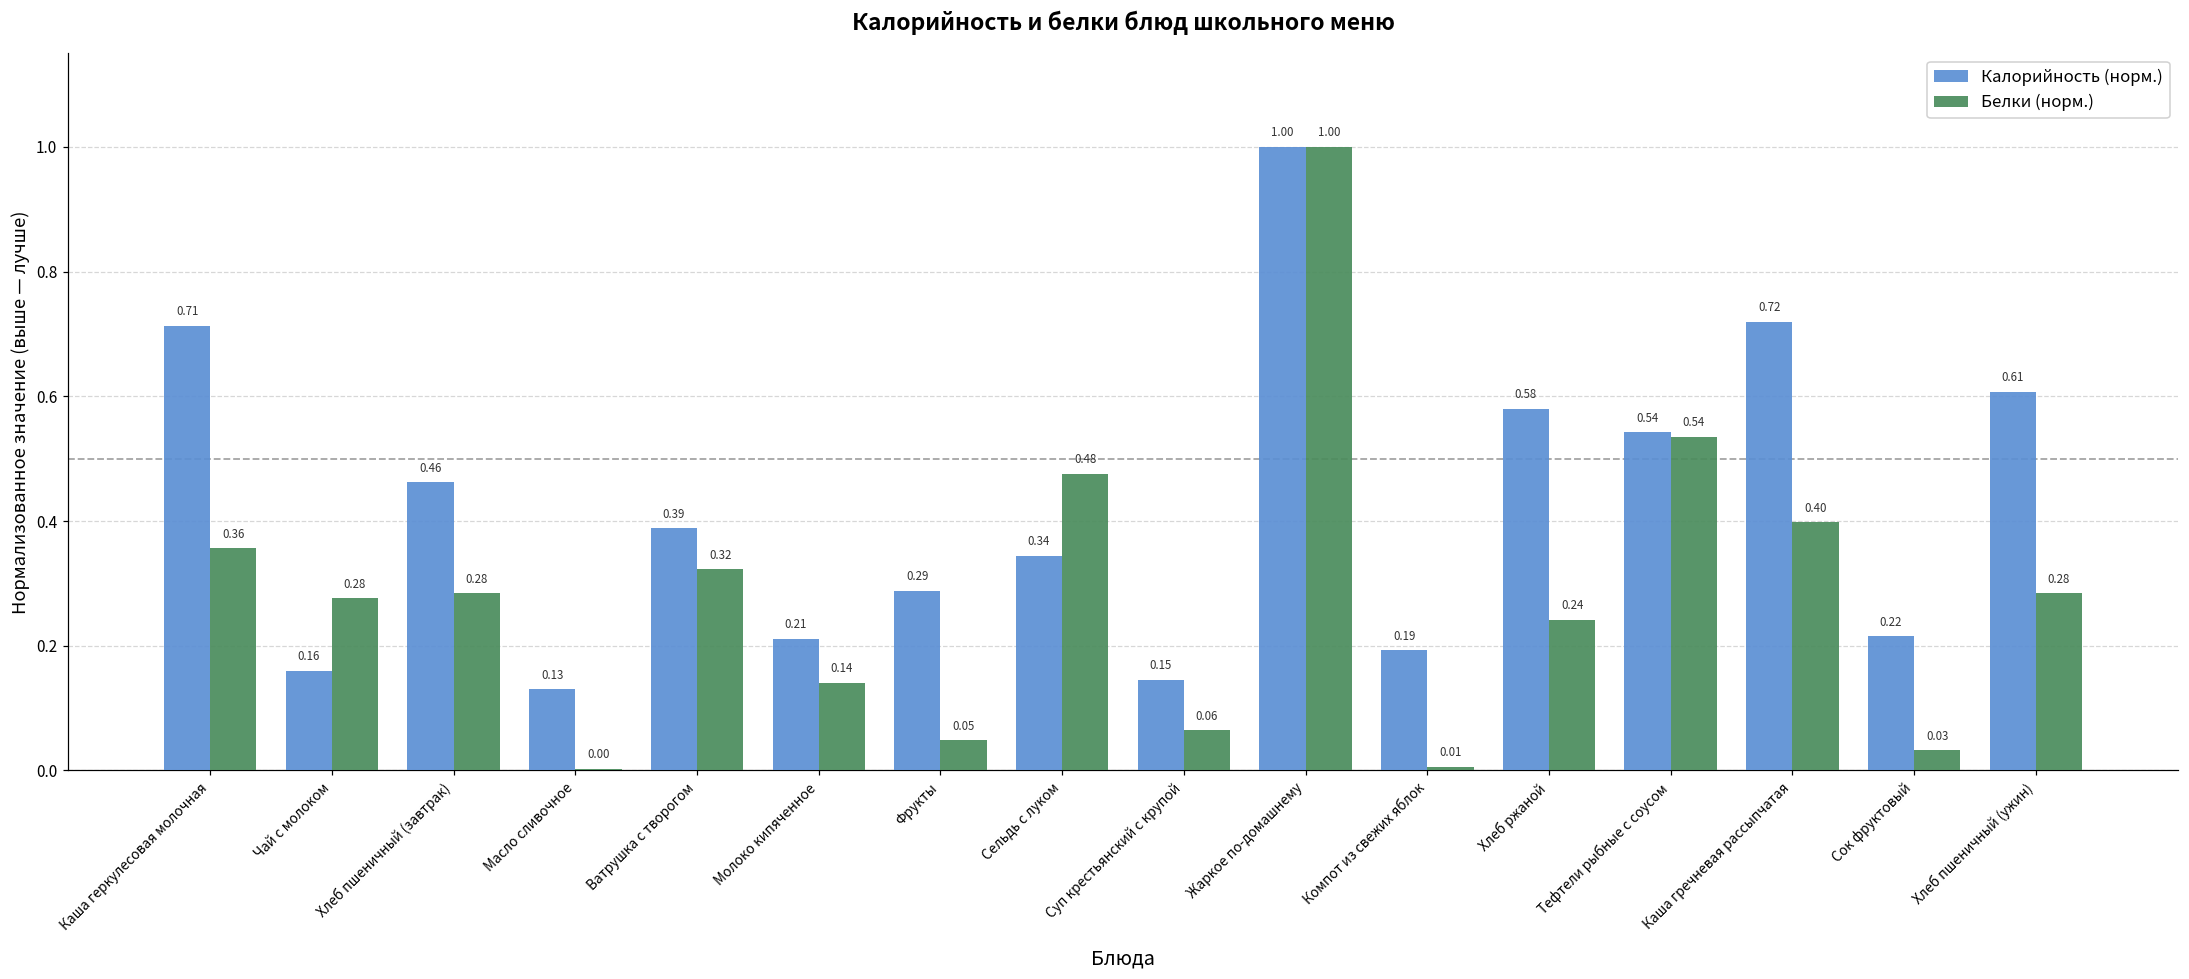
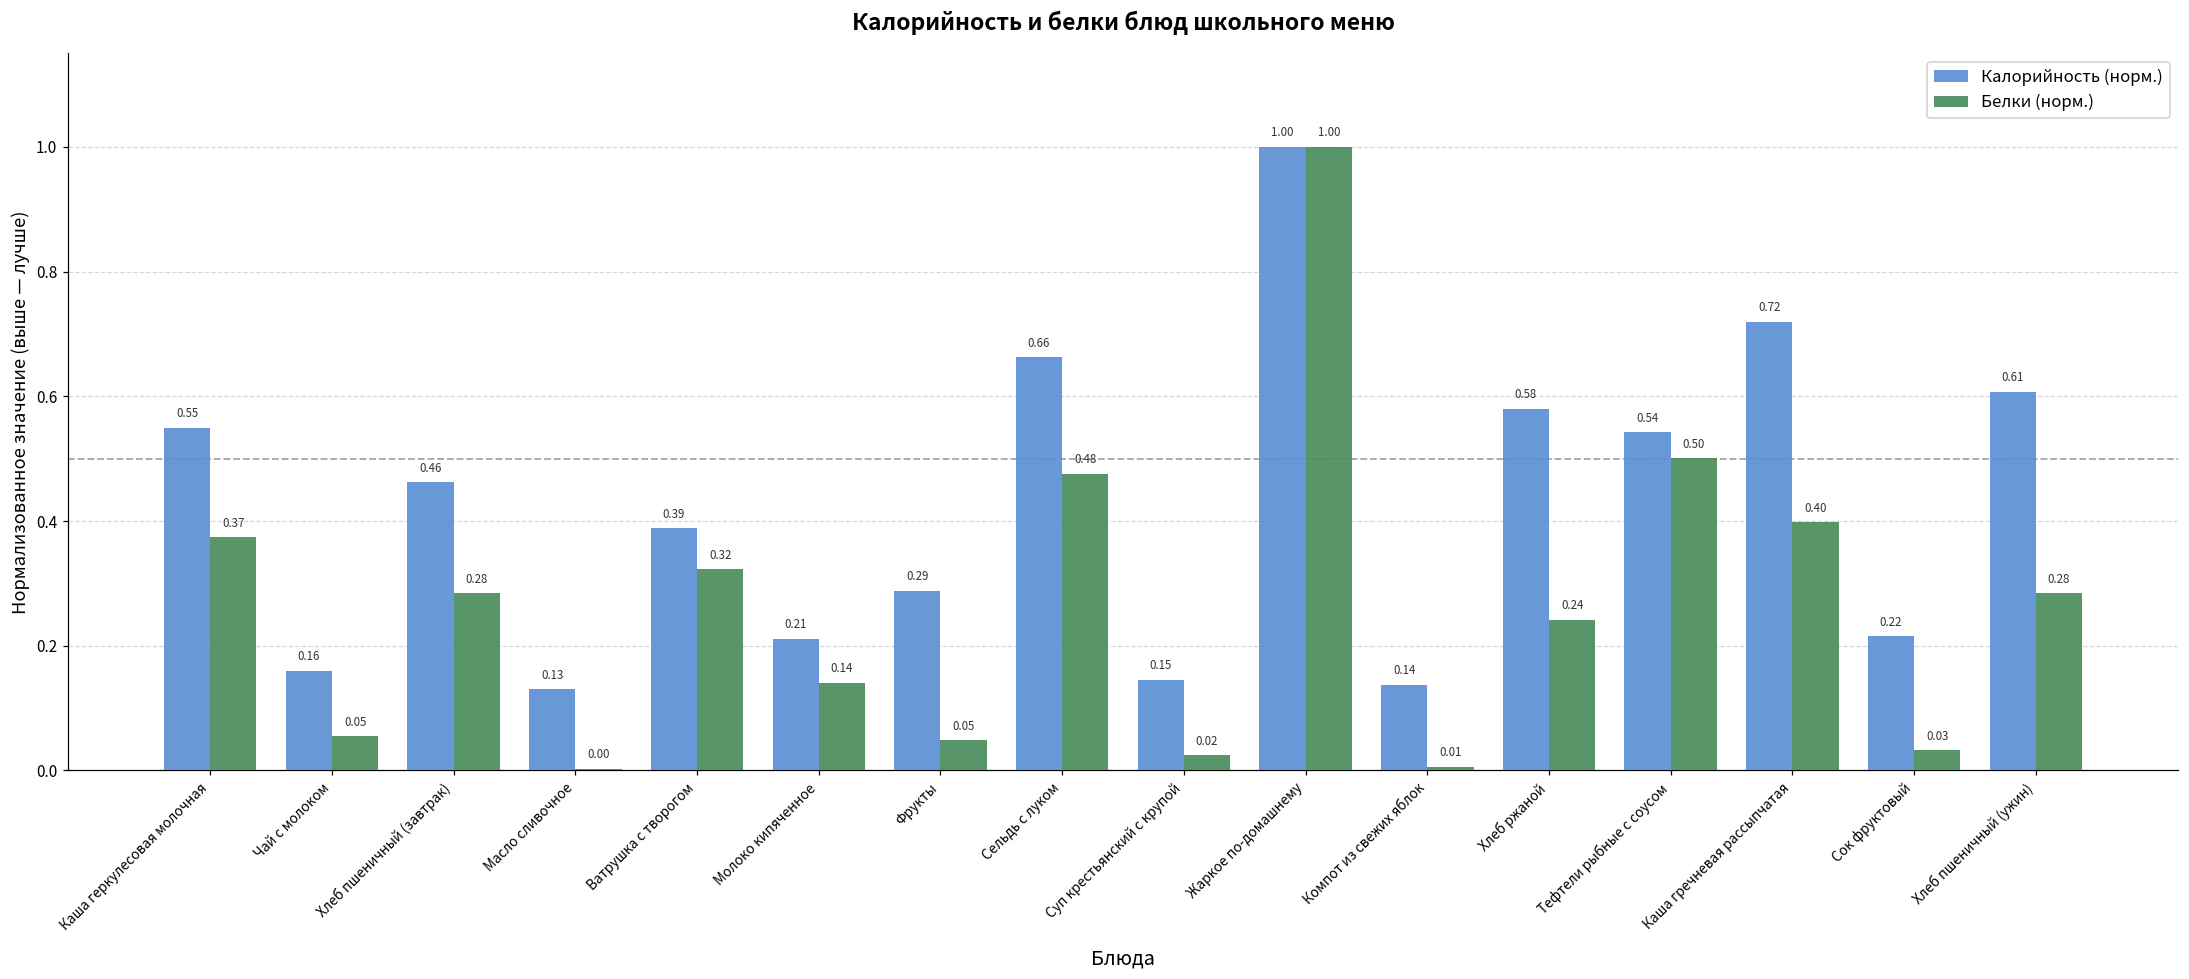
Калорийность (норм.), Каша геркулесовая молочная: 0.71 -> 0.55
Белки (норм.), Каша геркулесовая молочная: 0.36 -> 0.37
Белки (норм.), Чай с молоком: 0.28 -> 0.05
Калорийность (норм.), Сельдь с луком: 0.34 -> 0.66
Белки (норм.), Суп крестьянский с крупой: 0.06 -> 0.02
Калорийность (норм.), Компот из свежих яблок: 0.19 -> 0.14
Белки (норм.), Тефтели рыбные с соусом: 0.54 -> 0.50
